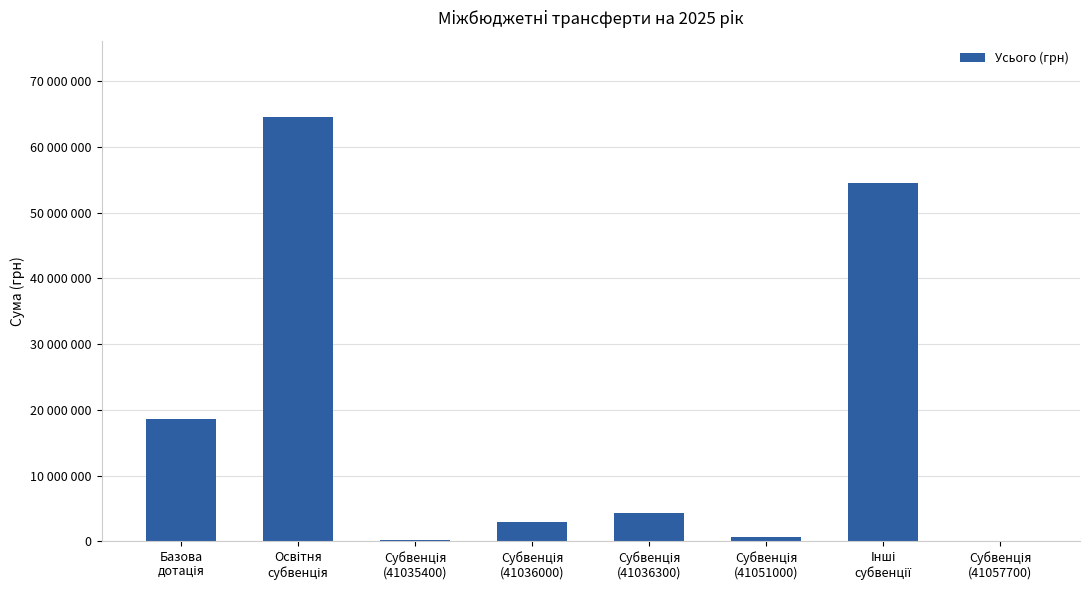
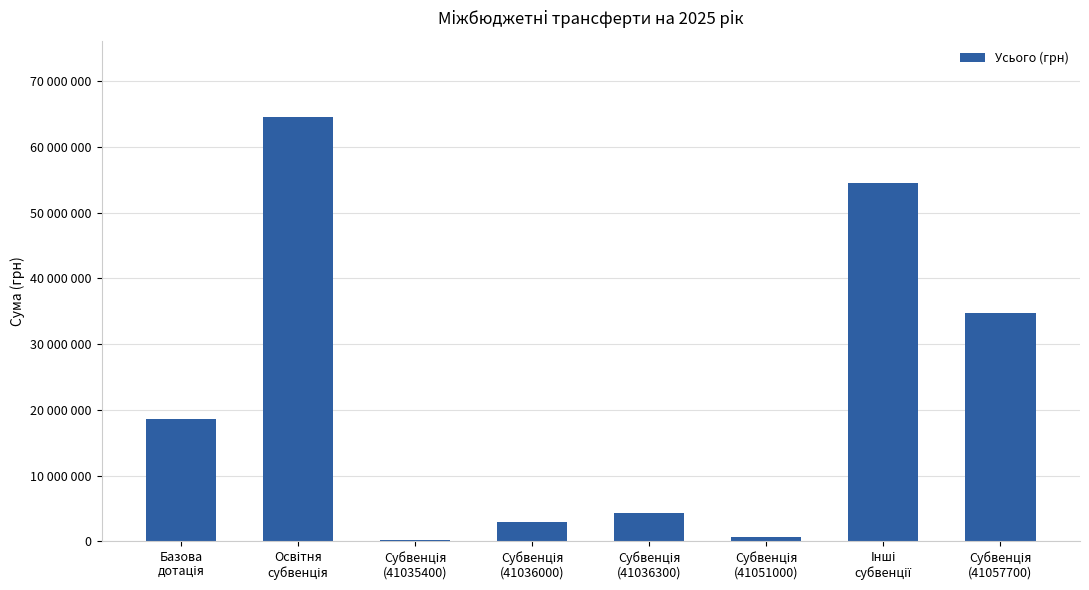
Субвенція (41057700): 0 -> 35000000
